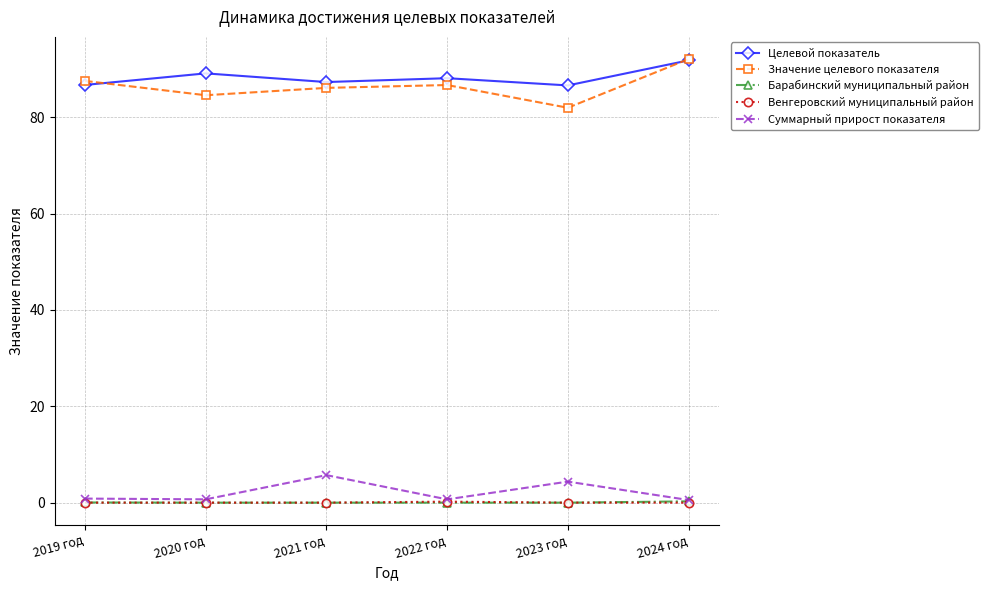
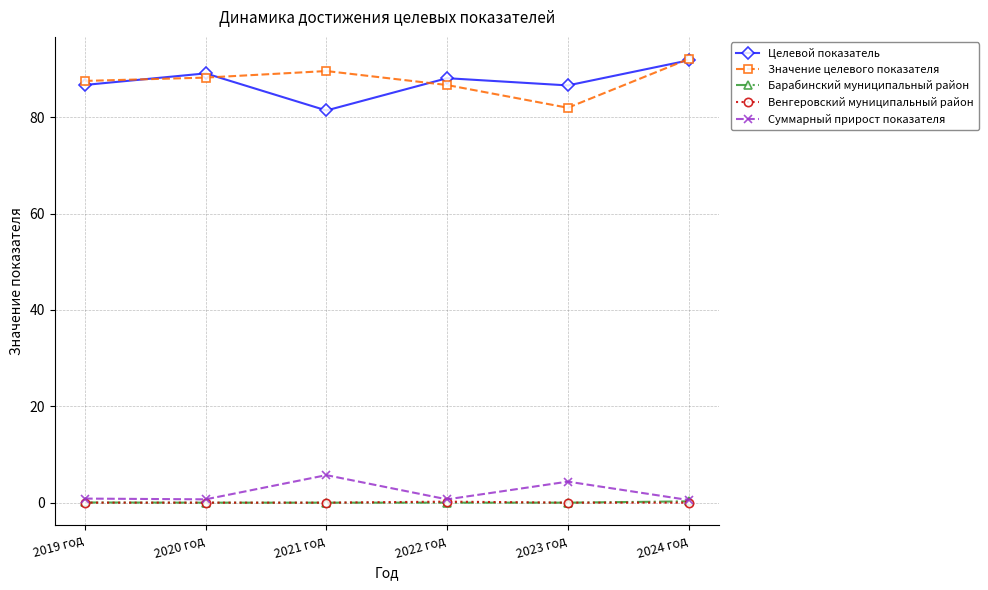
Значение целевого показателя, 2020 год: 85 -> 88
Целевой показатель, 2021 год: 87 -> 81
Значение целевого показателя, 2021 год: 86 -> 90
